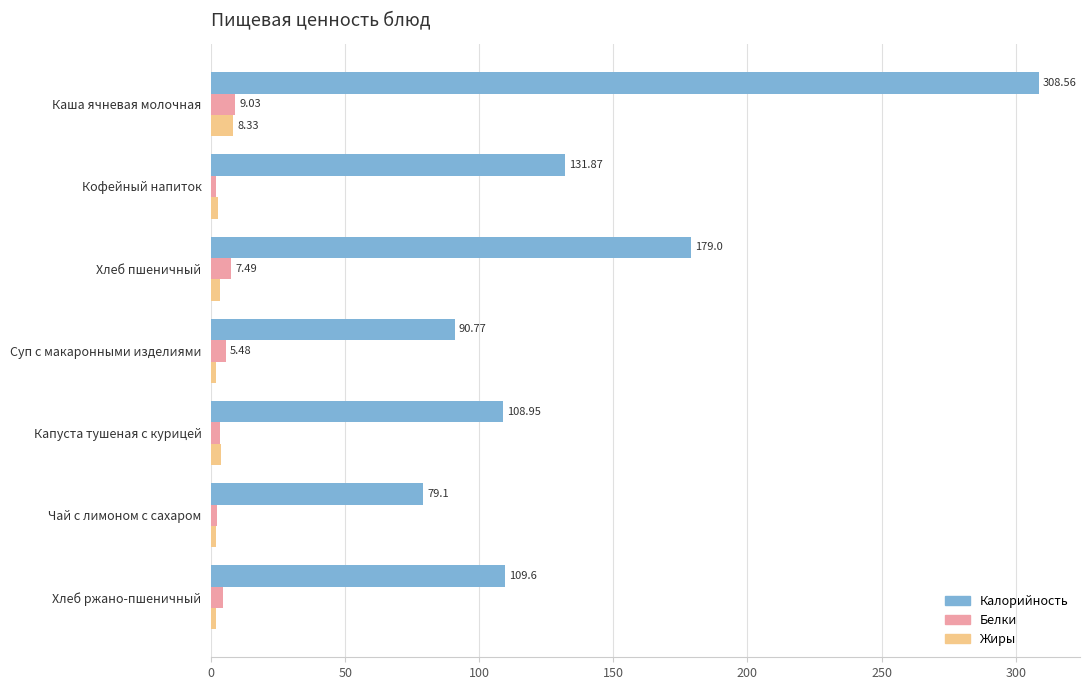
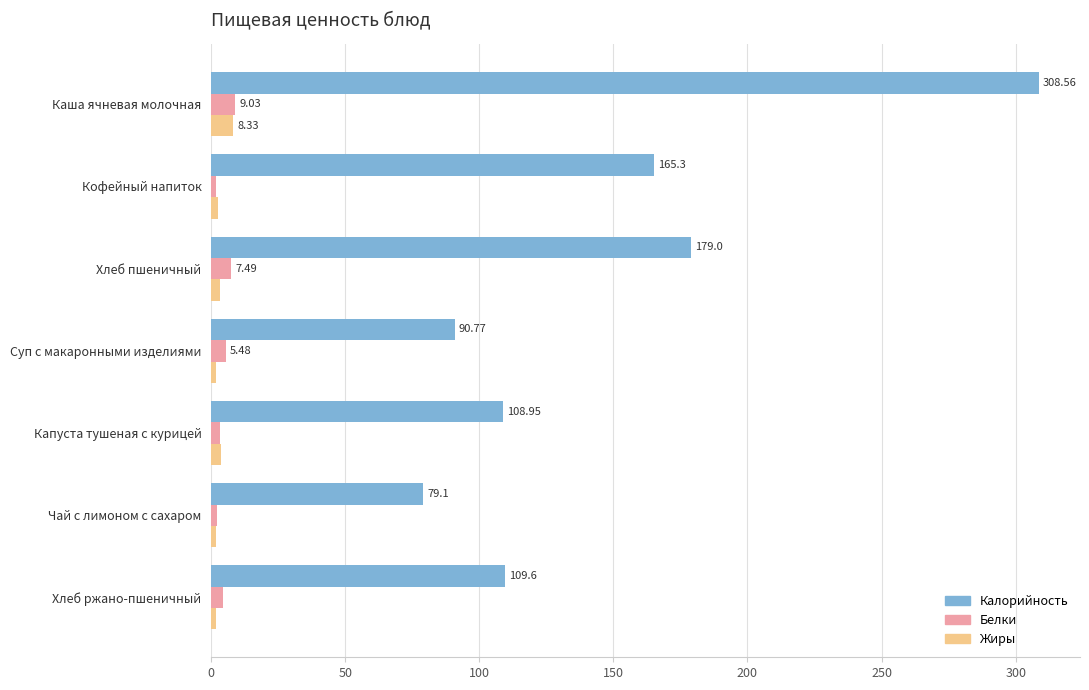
Калорийность, Кофейный напиток: 131.87 -> 165.3
